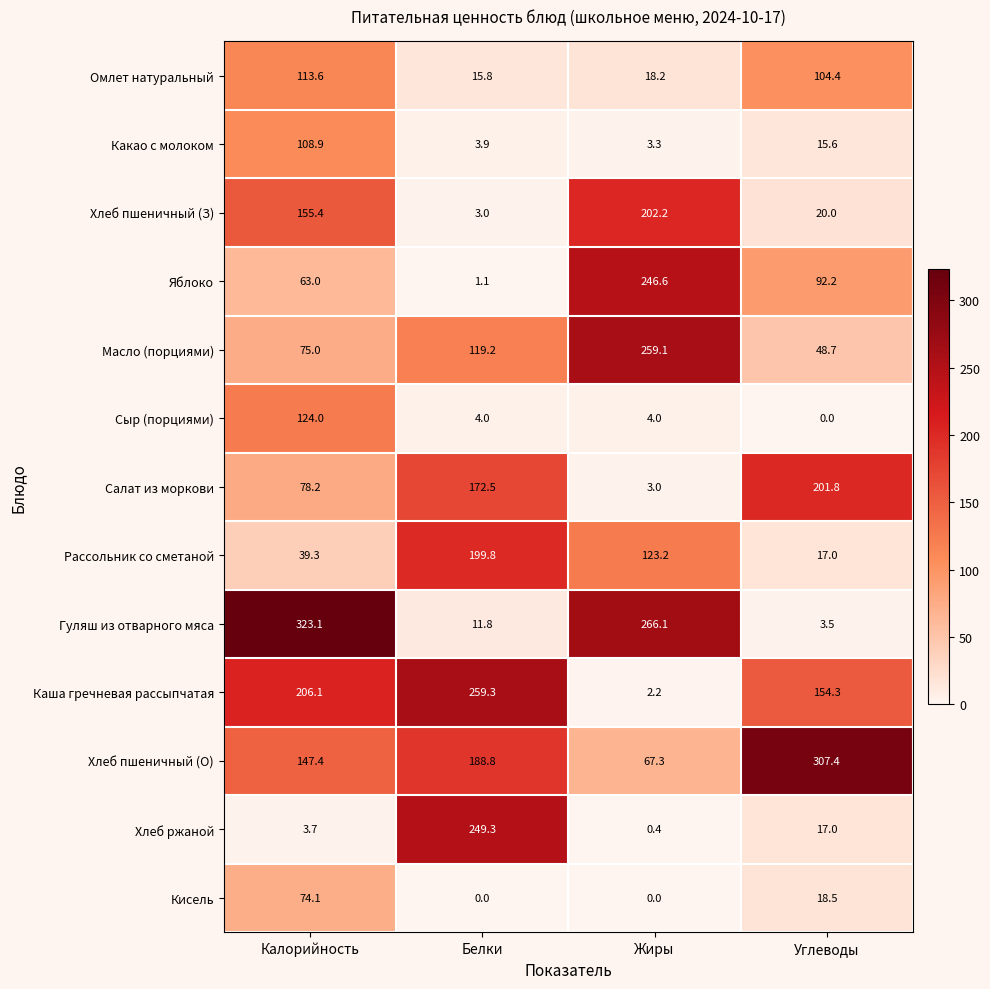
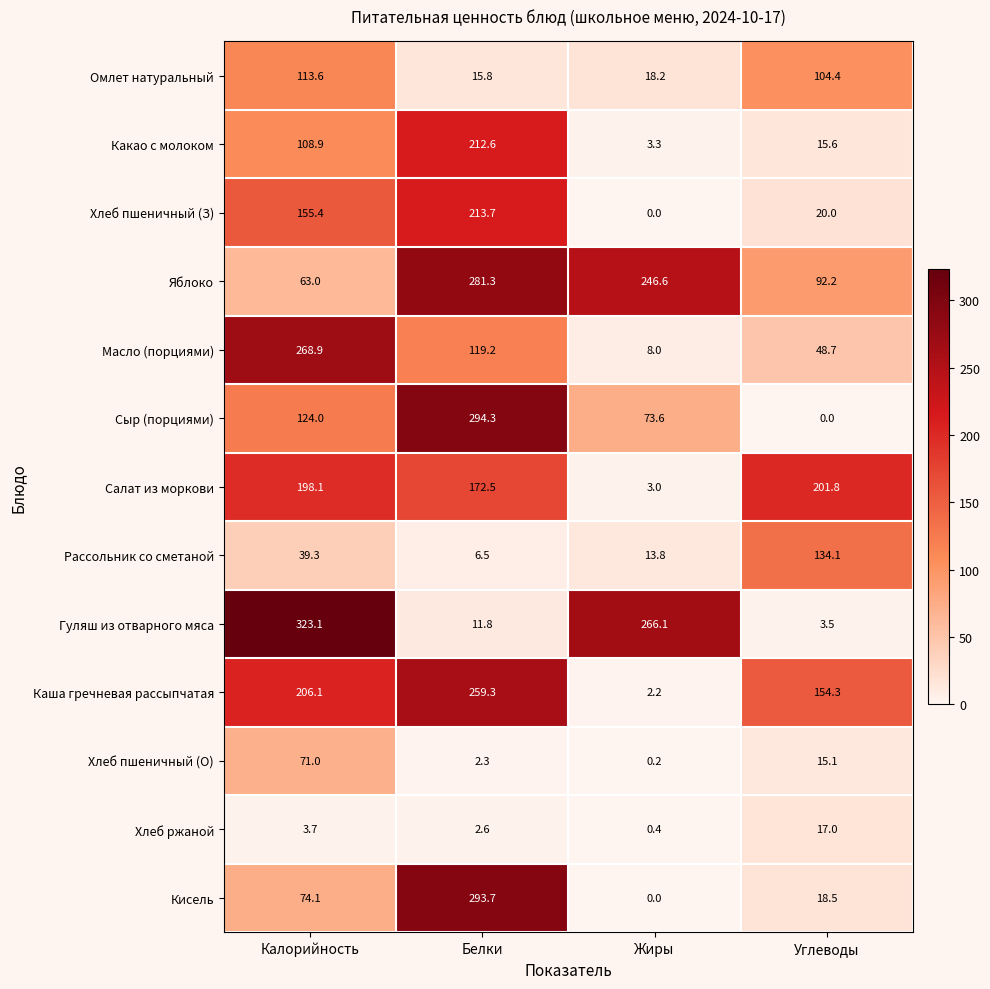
Какао с молоком, Белки: 3.9 -> 212.6
Хлеб пшеничный (З), Белки: 3.0 -> 213.7
Хлеб пшеничный (З), Жиры: 202.2 -> 0.0
Яблоко, Белки: 1.1 -> 281.3
Масло (порциями), Калорийность: 75.0 -> 268.9
Масло (порциями), Жиры: 259.1 -> 8.0
Сыр (порциями), Белки: 4.0 -> 294.3
Сыр (порциями), Жиры: 4.0 -> 73.6
Салат из моркови, Калорийность: 78.2 -> 198.1
Рассольник со сметаной, Белки: 199.8 -> 6.5
Рассольник со сметаной, Жиры: 123.2 -> 13.8
Рассольник со сметаной, Углеводы: 17.0 -> 134.1
Хлеб пшеничный (О), Калорийность: 147.4 -> 71.0
Хлеб пшеничный (О), Белки: 188.8 -> 2.3
Хлеб пшеничный (О), Жиры: 67.3 -> 0.2
Хлеб пшеничный (О), Углеводы: 307.4 -> 15.1
Хлеб ржаной, Белки: 249.3 -> 2.6
Кисель, Белки: 0.0 -> 293.7
